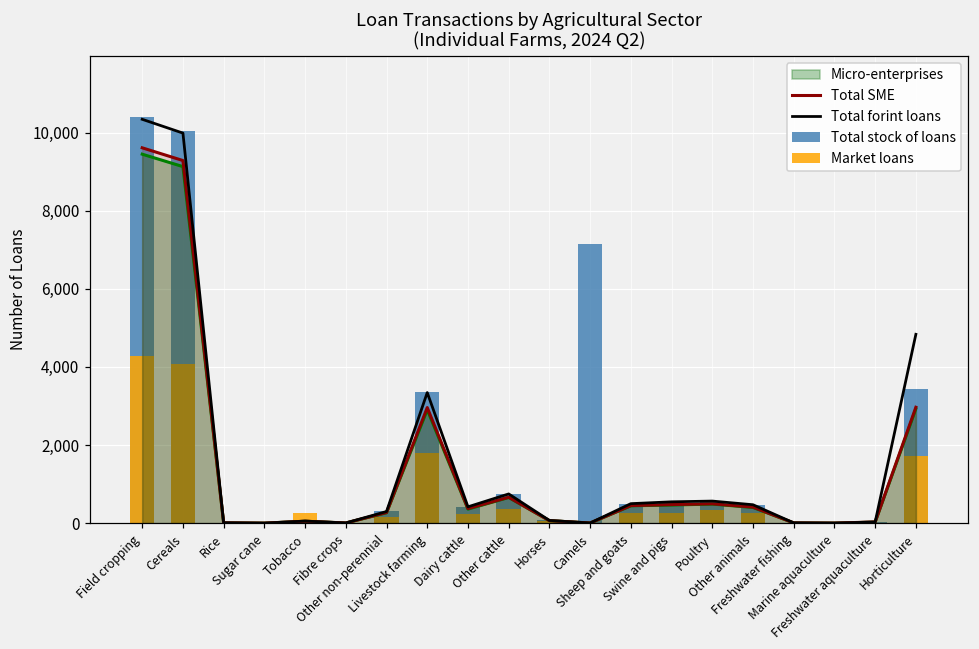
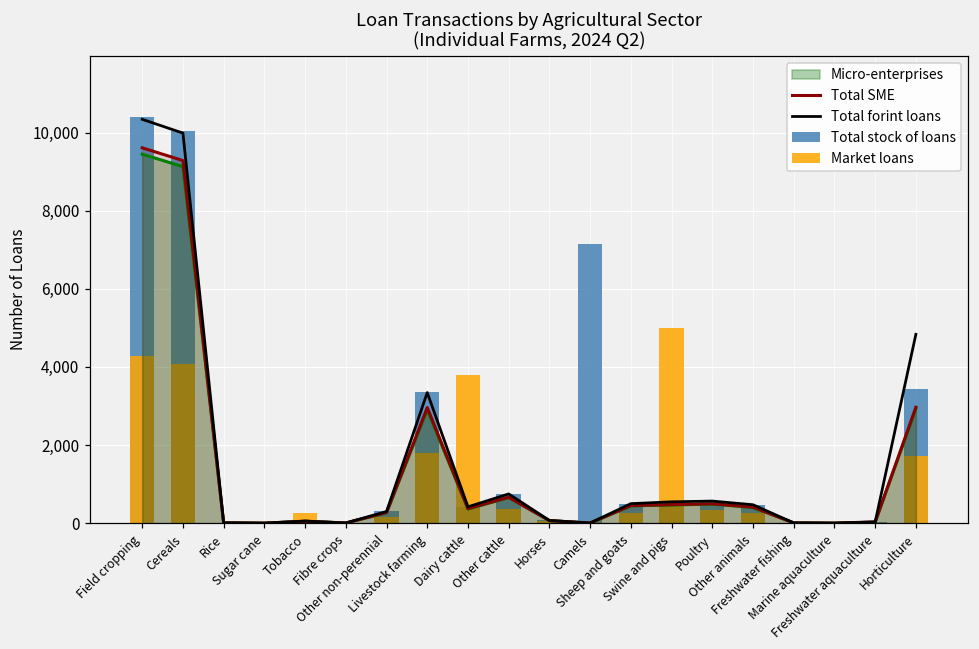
Market loans, Dairy cattle: 200 -> 3,800
Market loans, Swine and pigs: 300 -> 5,000
